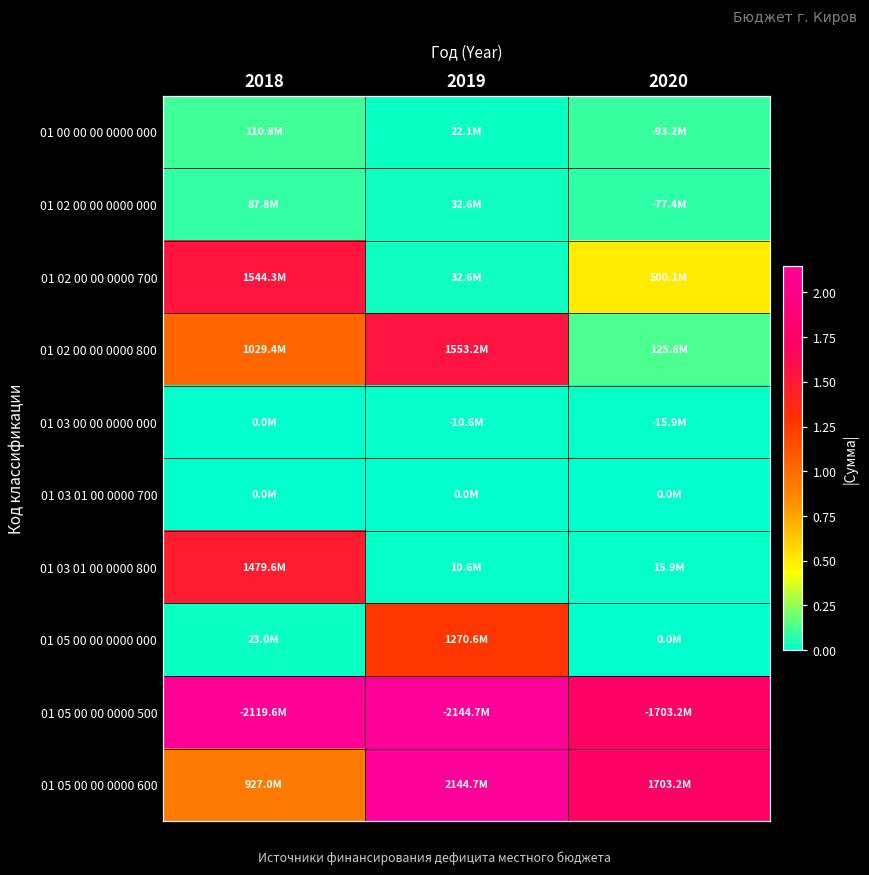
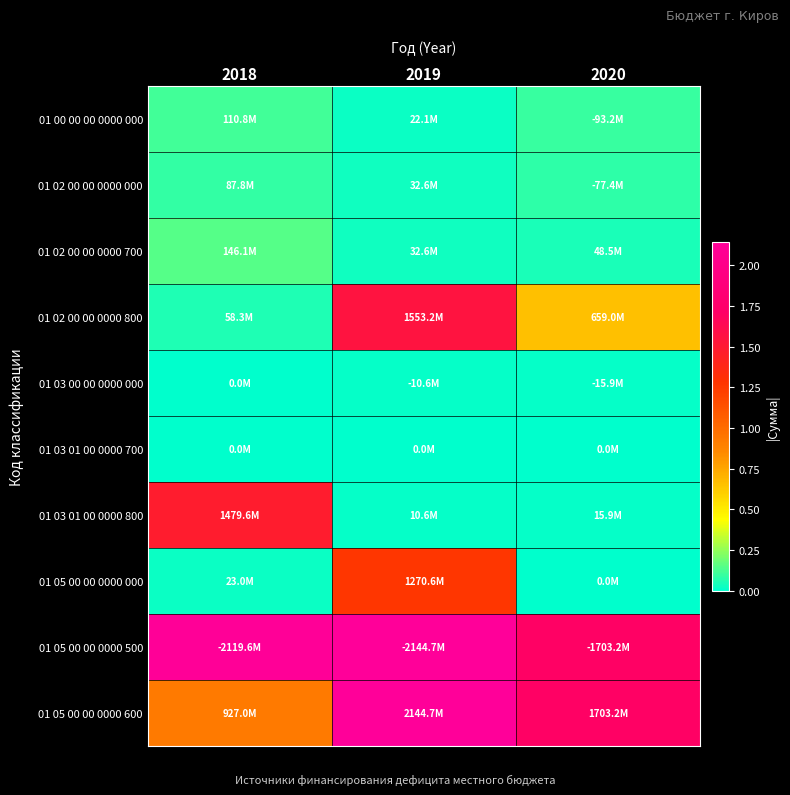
01 02 00 00 0000 700, 2018: 1544.3M -> 146.1M
01 02 00 00 0000 700, 2020: 500.1M -> 48.5M
01 02 00 00 0000 800, 2018: 1029.4M -> 58.3M
01 02 00 00 0000 800, 2020: 125.8M -> 659.0M
